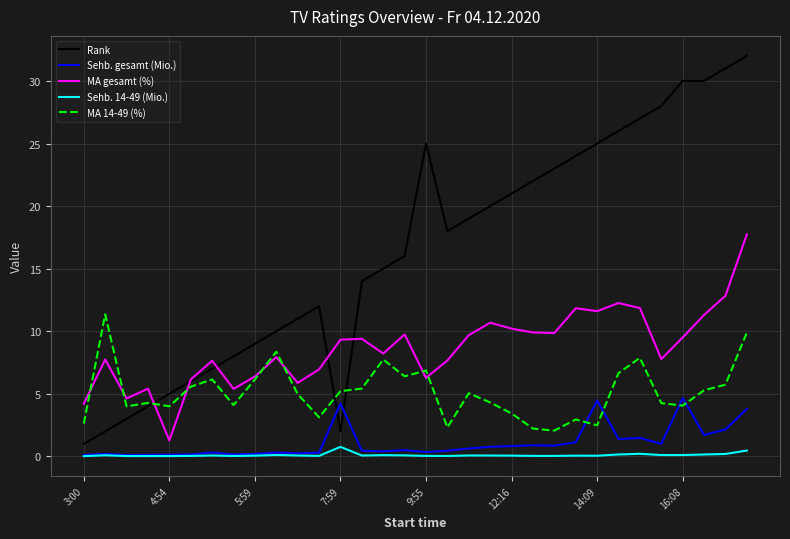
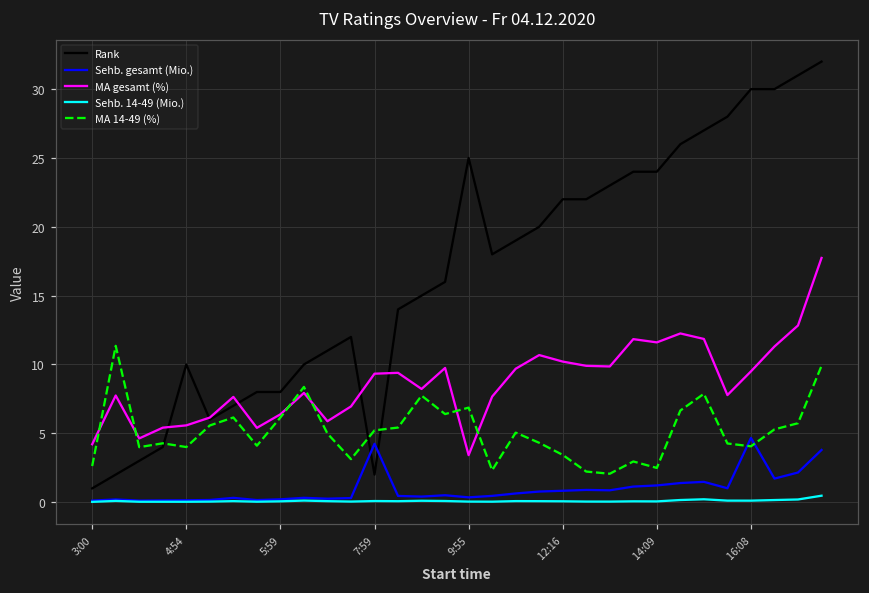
Rank, 4:54: 5 -> 10
MA gesamt (%), 4:54: 1.3 -> 5.6
Rank, 5:59: 9 -> 8
Sehb. 14-49 (Mio.), 7:59: 0.8 -> 0.1
MA gesamt (%), 9:55: 6.3 -> 3.4
Rank, 12:16: 21 -> 22
Rank, 14:09: 25 -> 24
Sehb. gesamt (Mio.), 14:09: 4.5 -> 1.2
